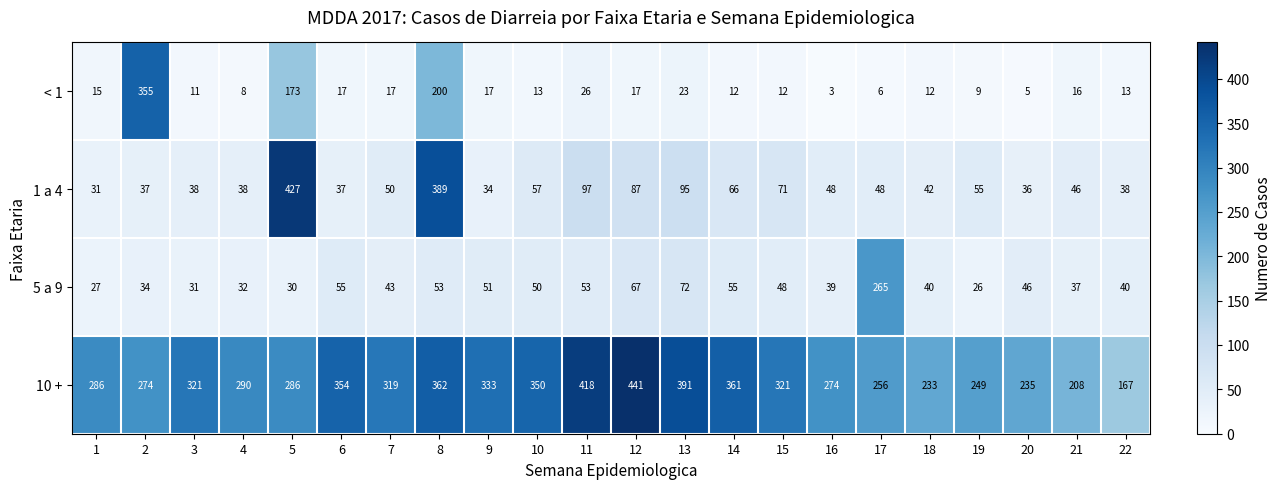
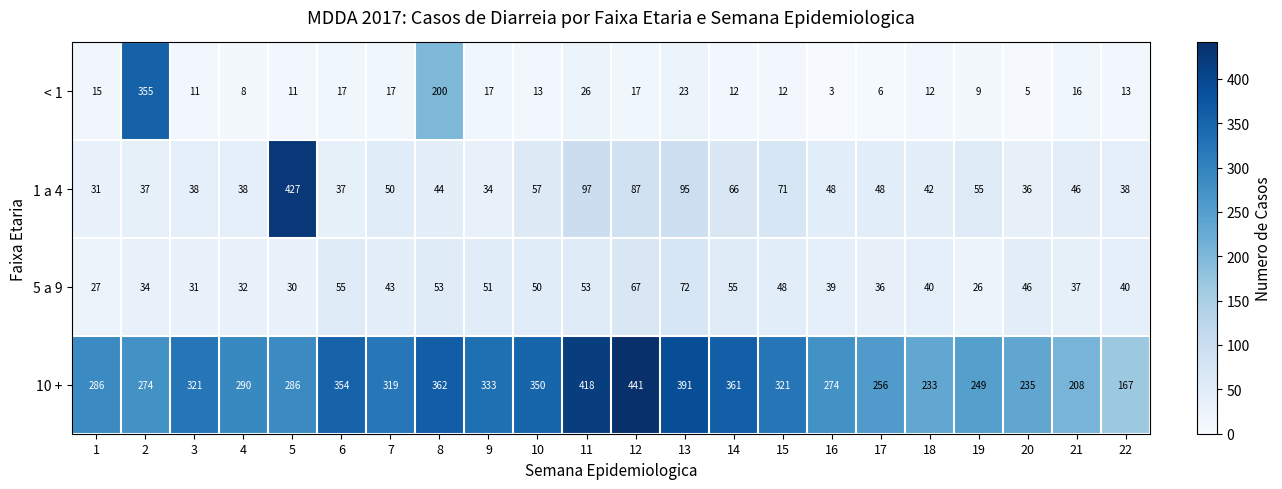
< 1, 5: 173 -> 11
1 a 4, 8: 389 -> 44
5 a 9, 17: 265 -> 36
